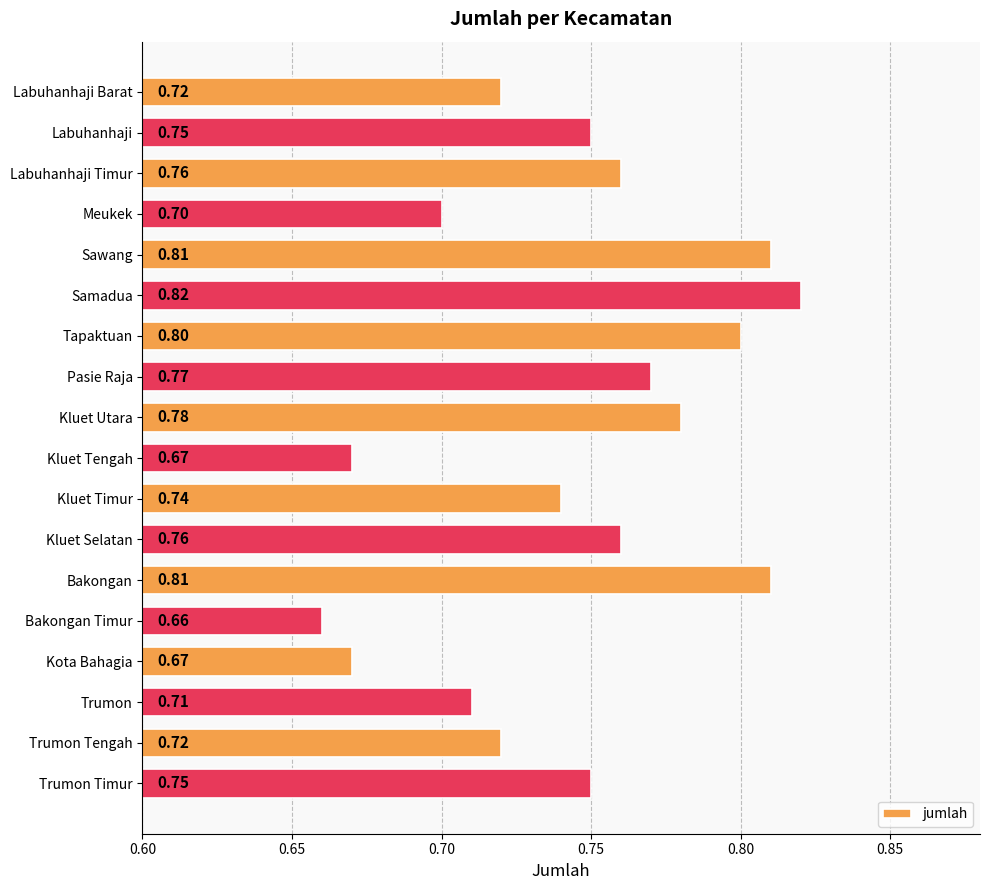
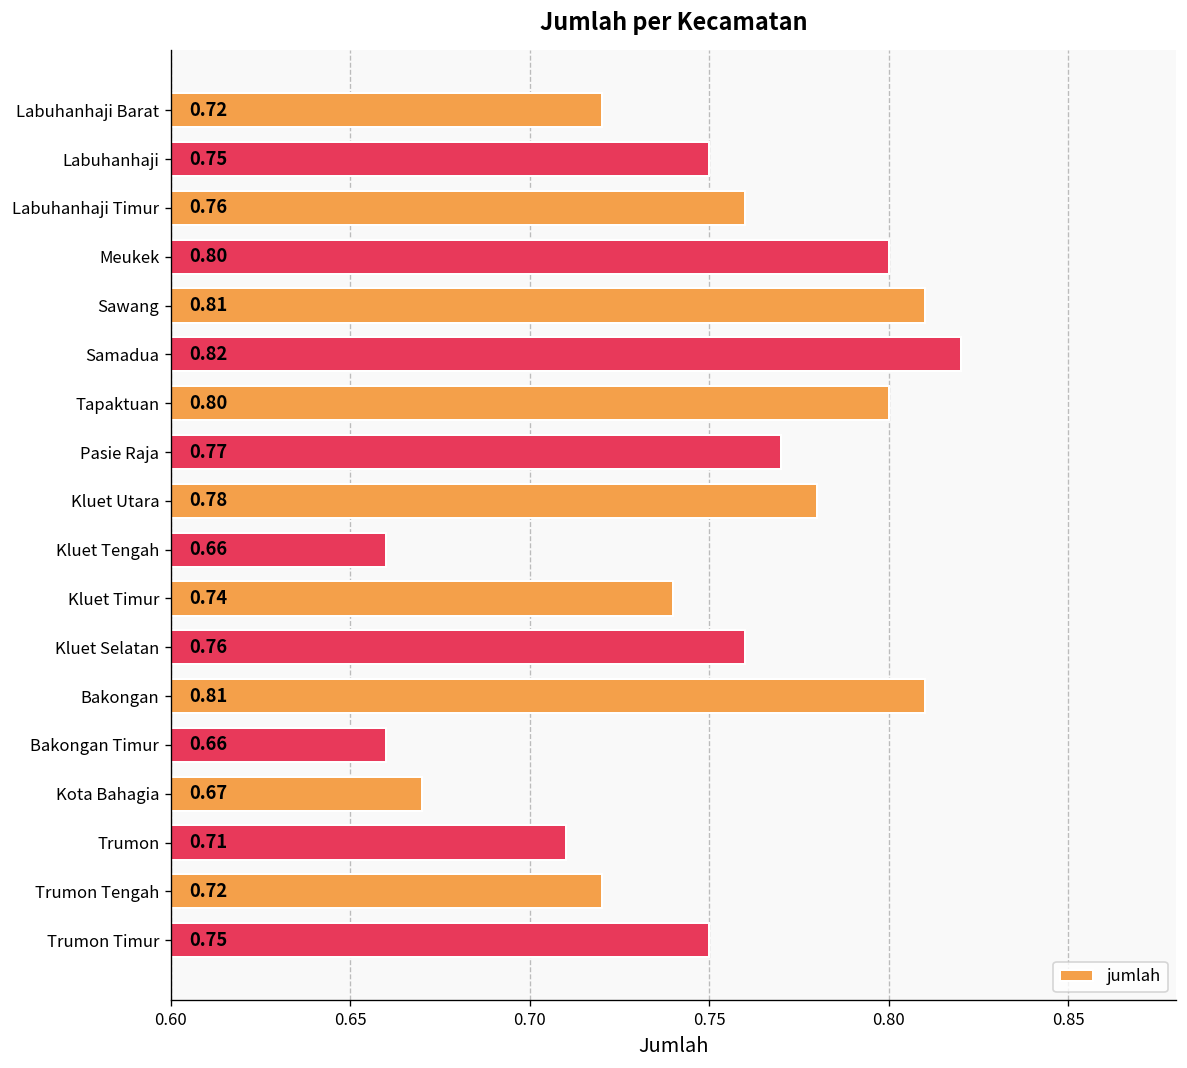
Meukek: 0.70 -> 0.80
Kluet Tengah: 0.67 -> 0.66
